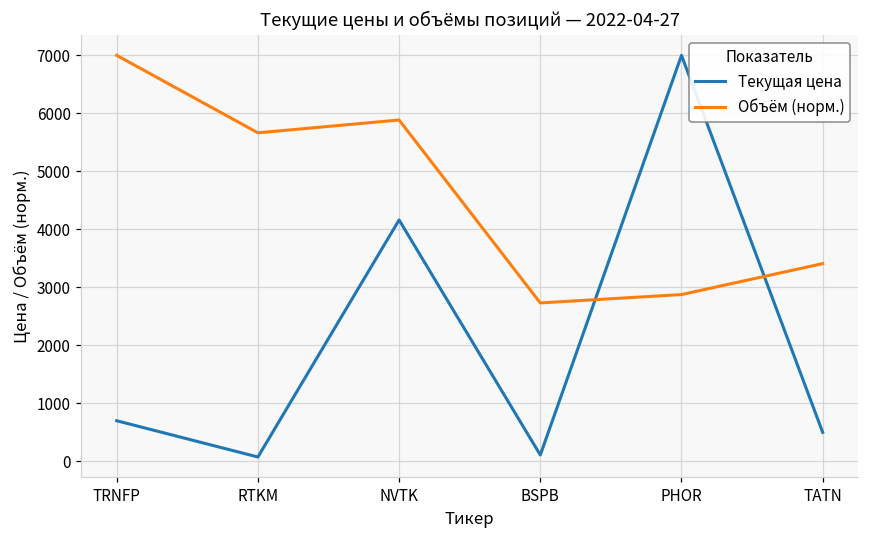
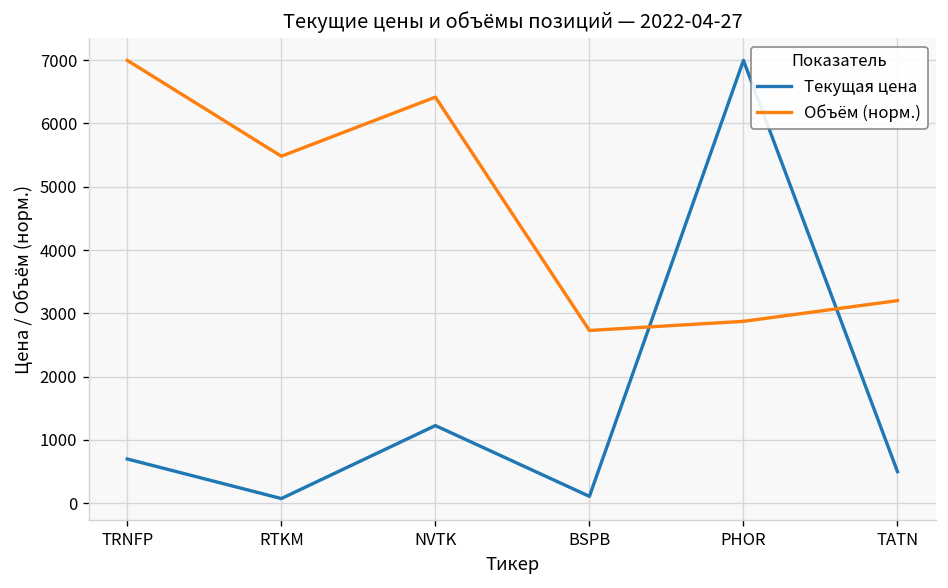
Объём (норм.), RTKM: 5700 -> 5500
Текущая цена, NVTK: 4200 -> 1200
Объём (норм.), NVTK: 5900 -> 6400
Объём (норм.), TATN: 3400 -> 3200
